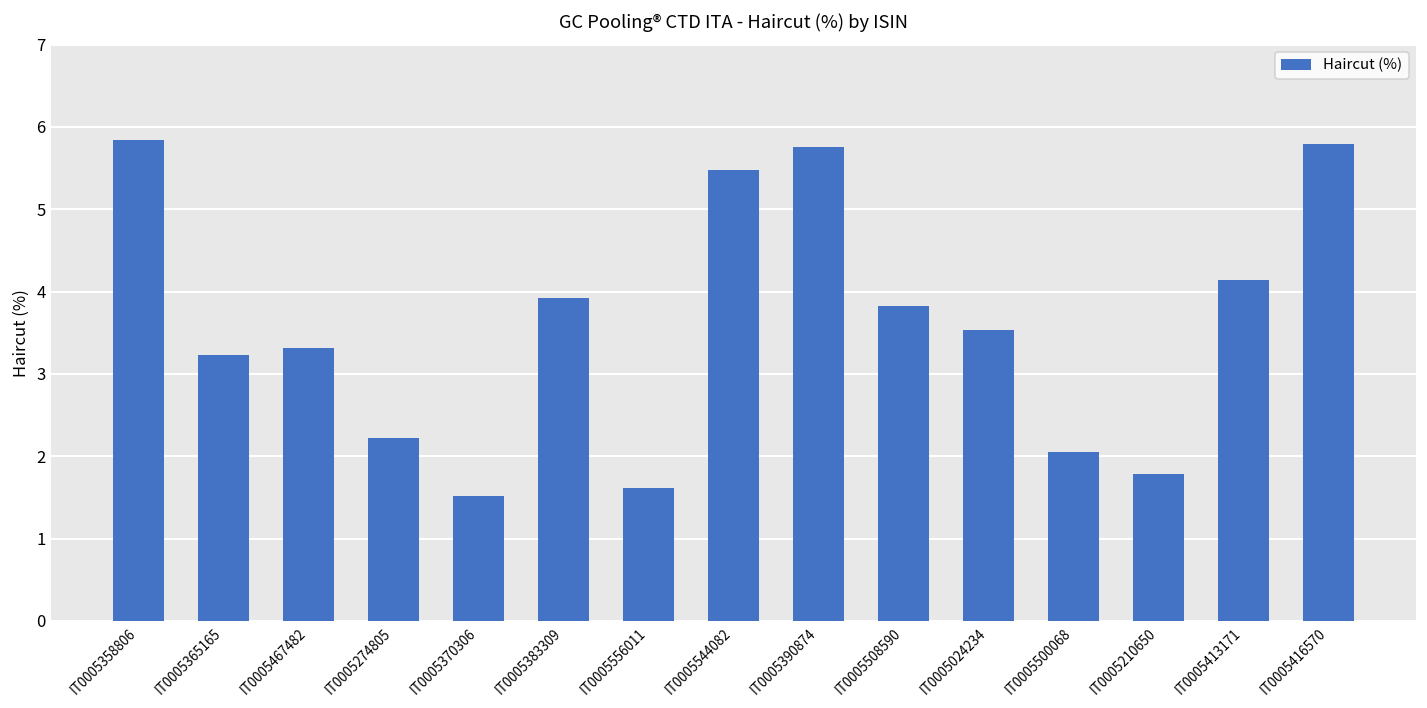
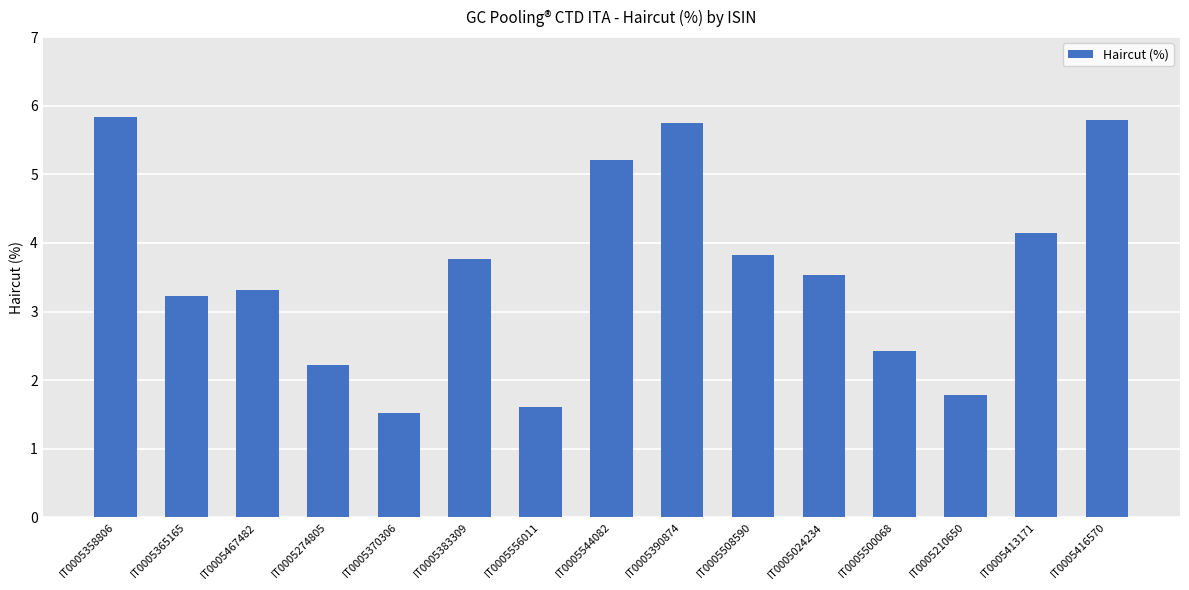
IT0005383309: 3.9 -> 3.8
IT0005544082: 5.5 -> 5.2
IT0005500068: 2.1 -> 2.4
